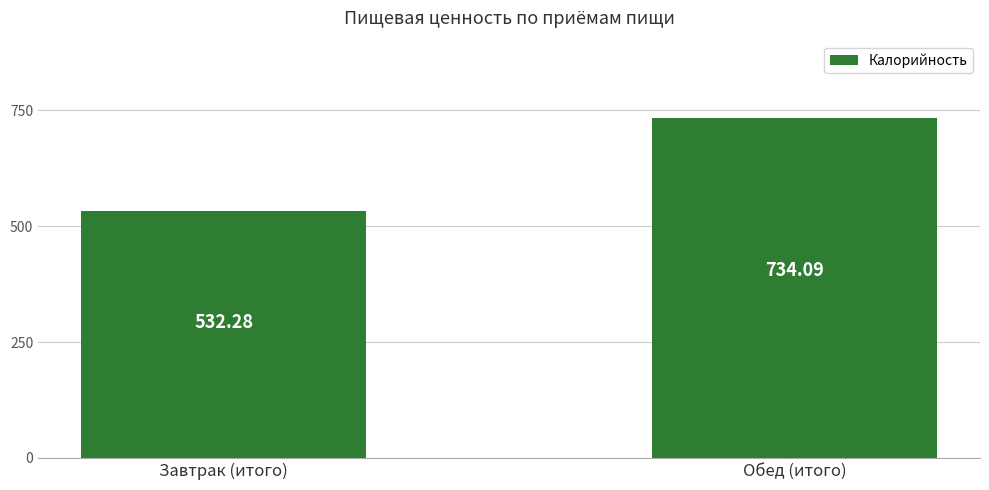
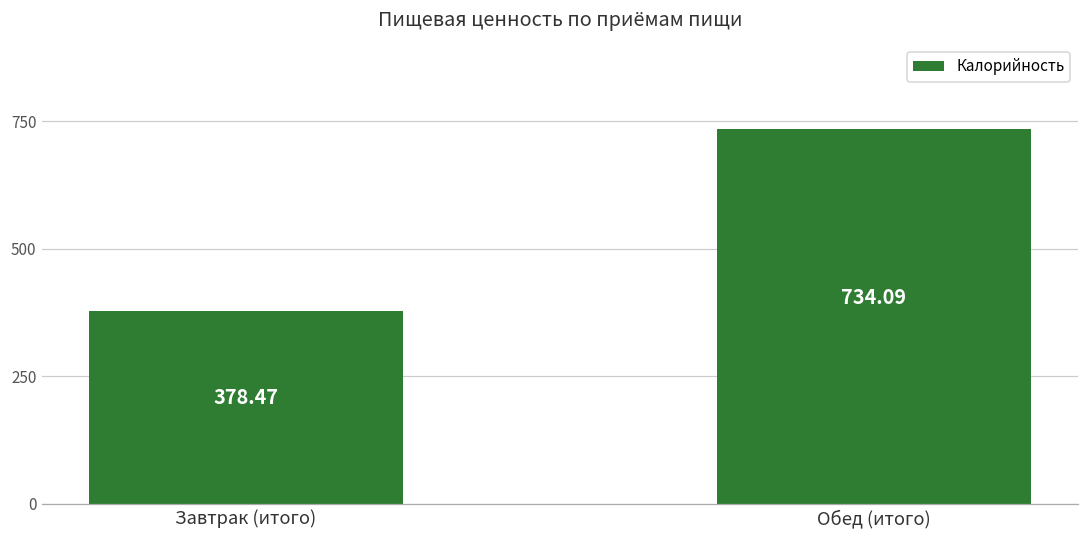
Завтрак (итого): 532.28 -> 378.47
